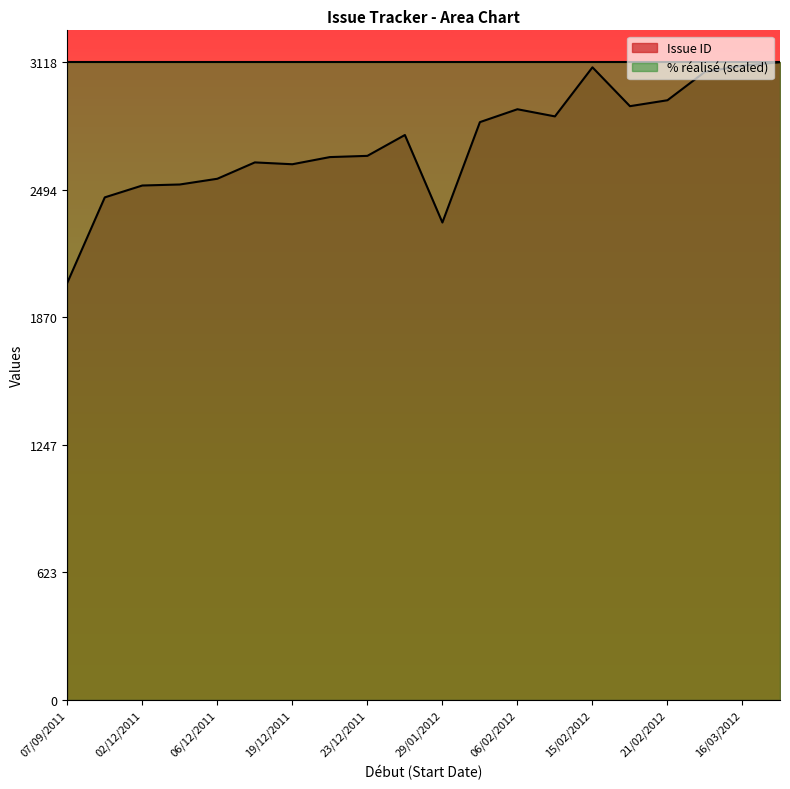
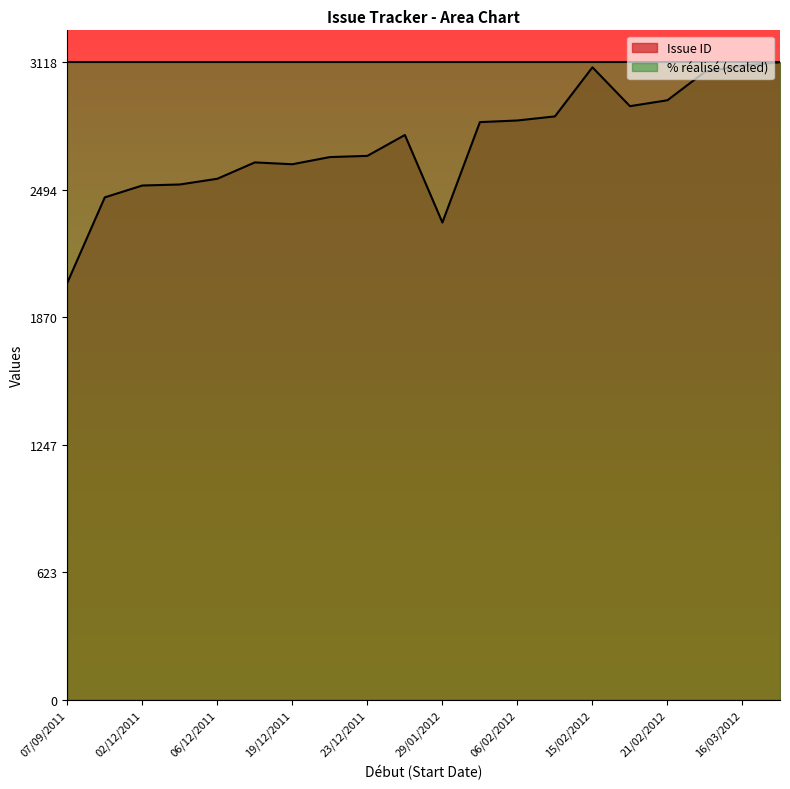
Issue ID, 06/02/2012: 2890 -> 2830
